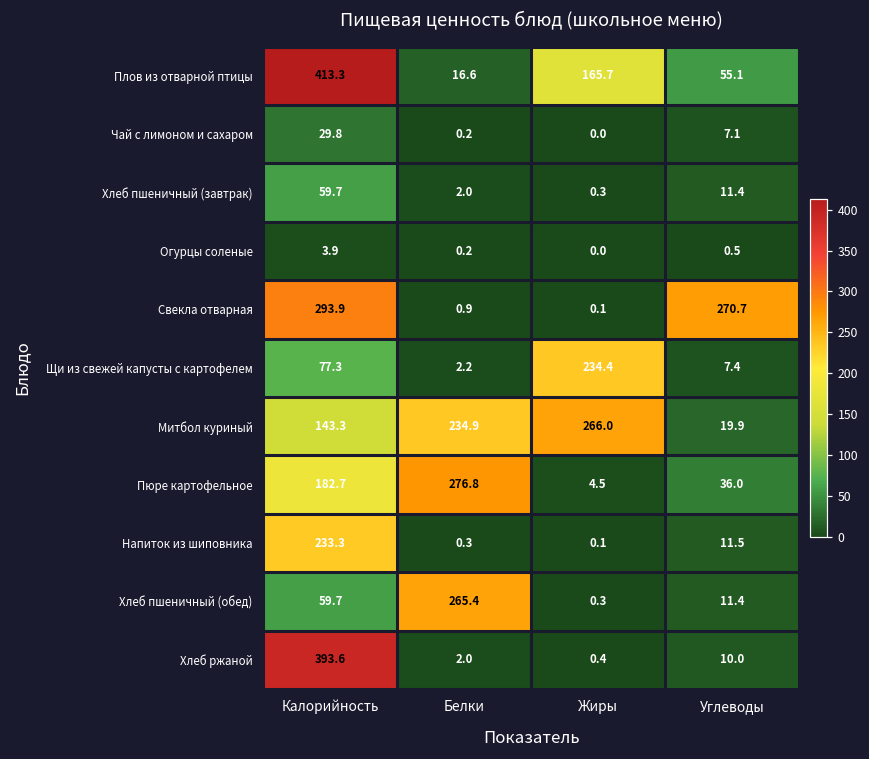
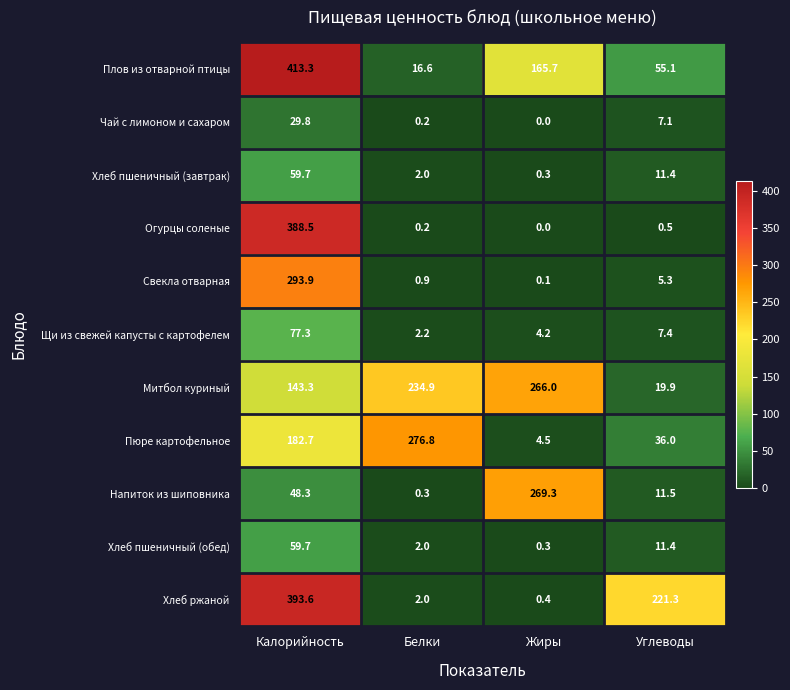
Огурцы соленые, Калорийность: 3.9 -> 388.5
Свекла отварная, Углеводы: 270.7 -> 5.3
Щи из свежей капусты с картофелем, Жиры: 234.4 -> 4.2
Напиток из шиповника, Калорийность: 233.3 -> 48.3
Напиток из шиповника, Жиры: 0.1 -> 269.3
Хлеб пшеничный (обед), Белки: 265.4 -> 2.0
Хлеб ржаной, Углеводы: 10.0 -> 221.3
